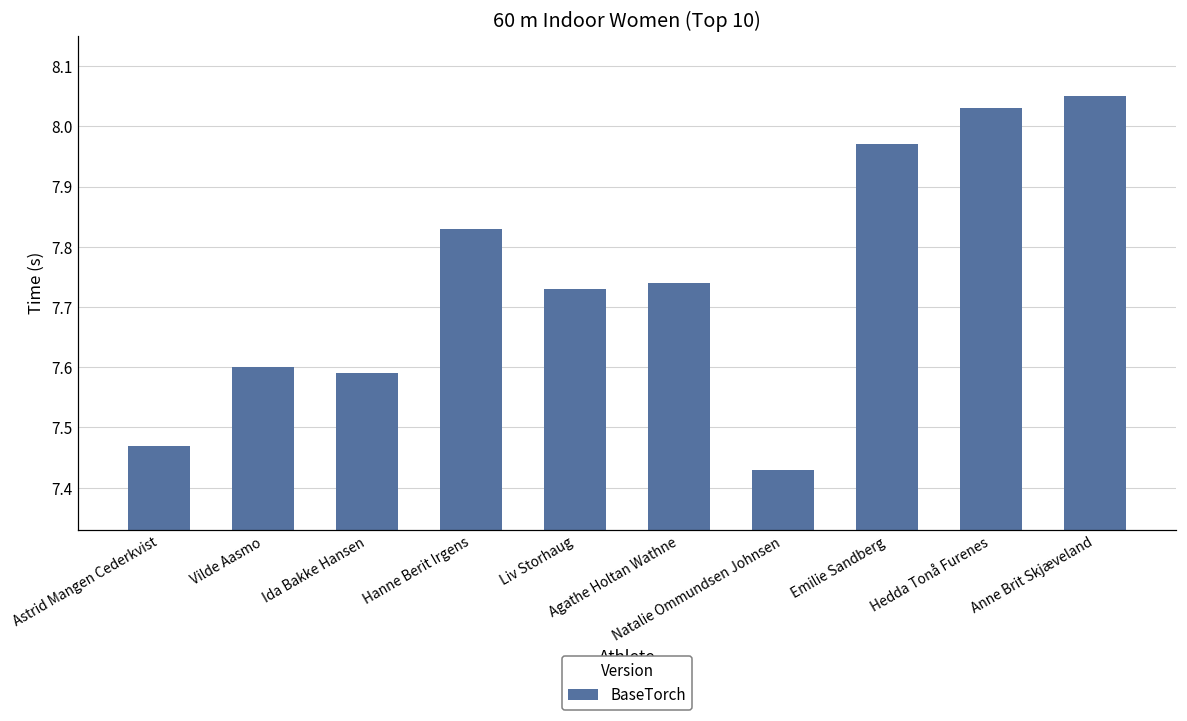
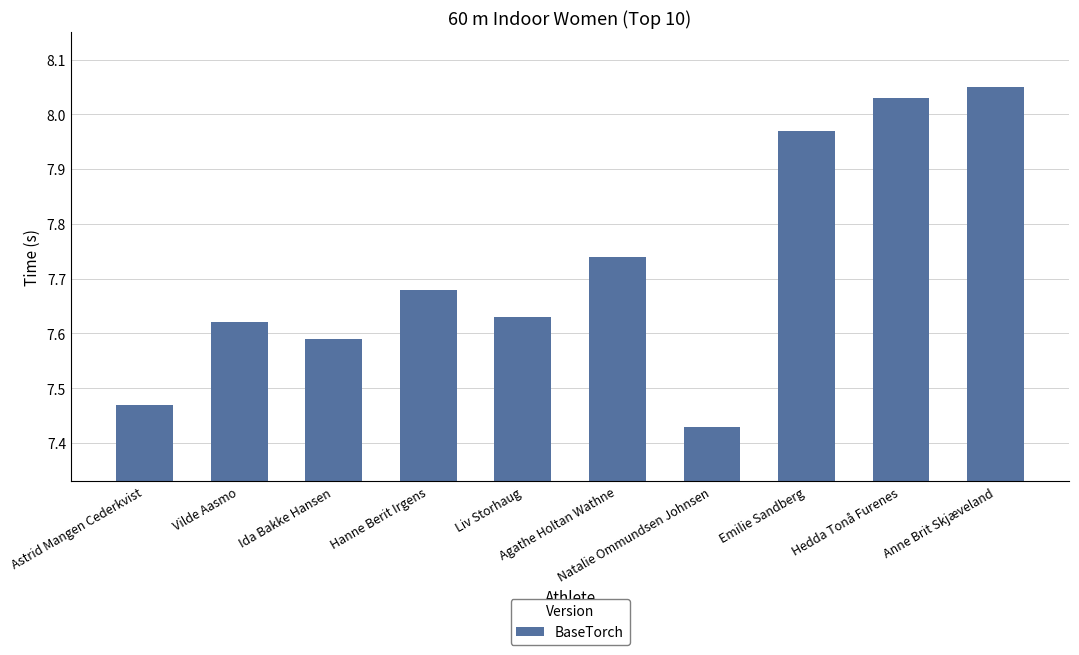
Vilde Aasmo: 7.60 -> 7.62
Hanne Berit Irgens: 7.83 -> 7.68
Liv Storhaug: 7.73 -> 7.63
